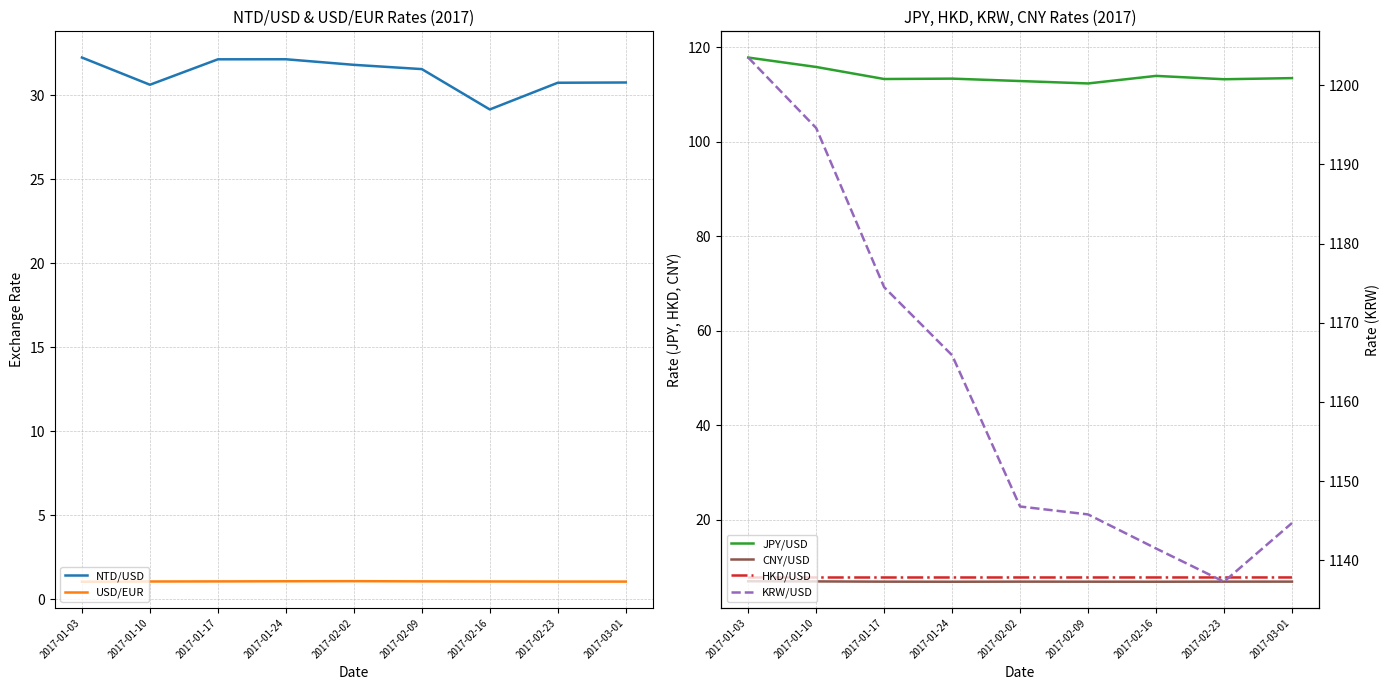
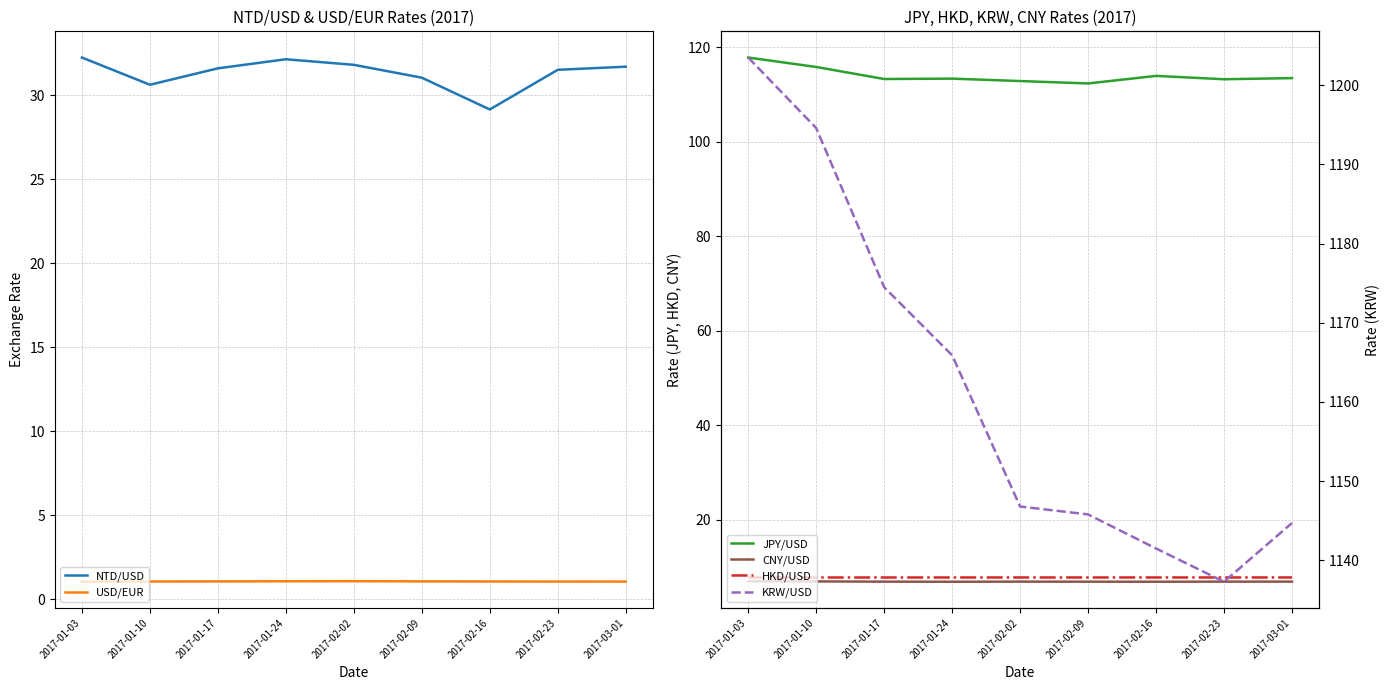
NTD/USD & USD/EUR Rates (2017), NTD/USD, 2017-01-17: 32.1 -> 31.6
NTD/USD & USD/EUR Rates (2017), NTD/USD, 2017-02-09: 31.6 -> 31.0
NTD/USD & USD/EUR Rates (2017), NTD/USD, 2017-02-23: 30.7 -> 31.5
NTD/USD & USD/EUR Rates (2017), NTD/USD, 2017-03-01: 30.8 -> 31.7
